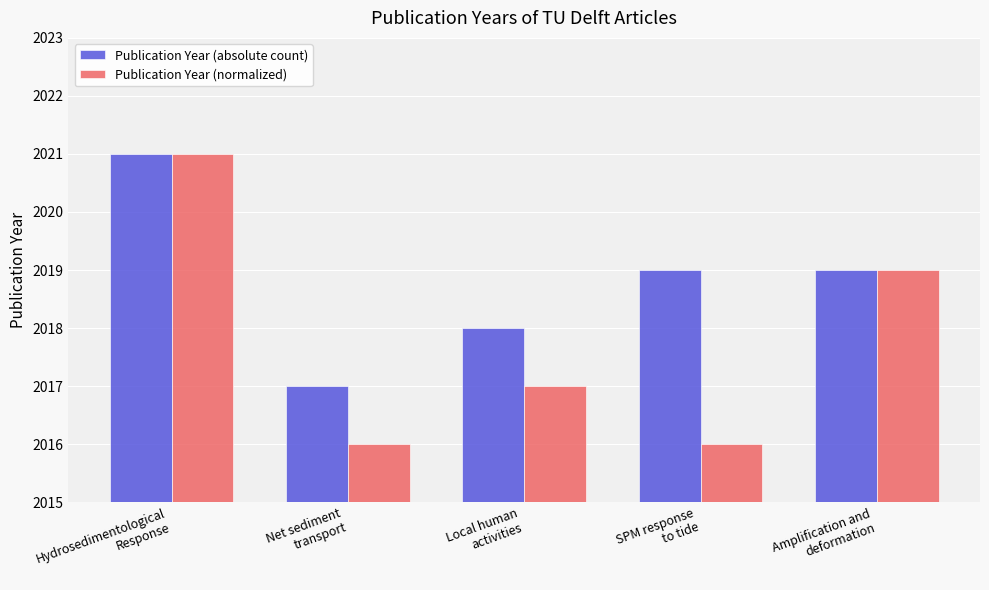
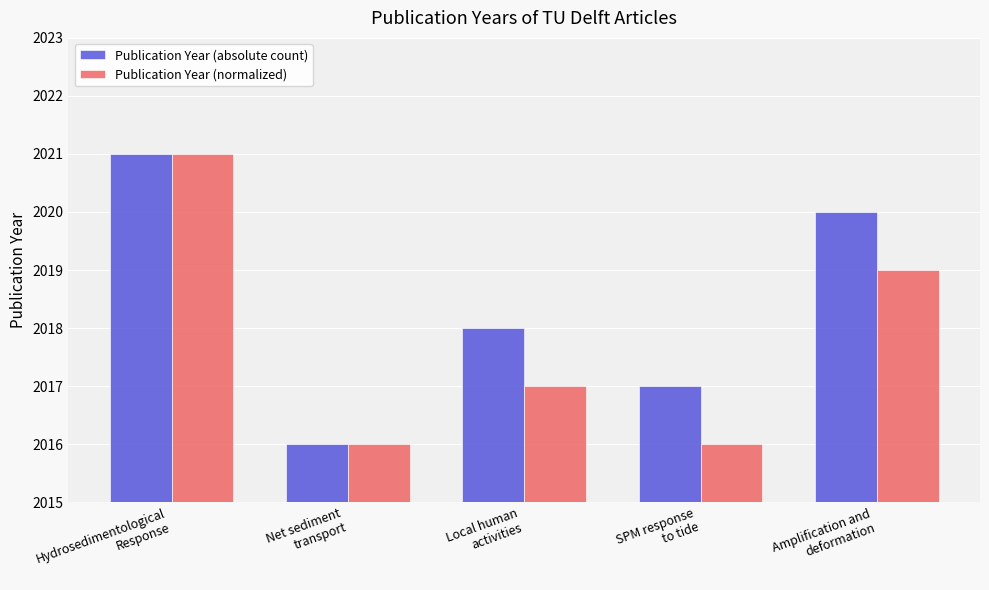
Publication Year (absolute count), Net sediment transport: 2017 -> 2016
Publication Year (absolute count), SPM response to tide: 2019 -> 2017
Publication Year (absolute count), Amplification and deformation: 2019 -> 2020
